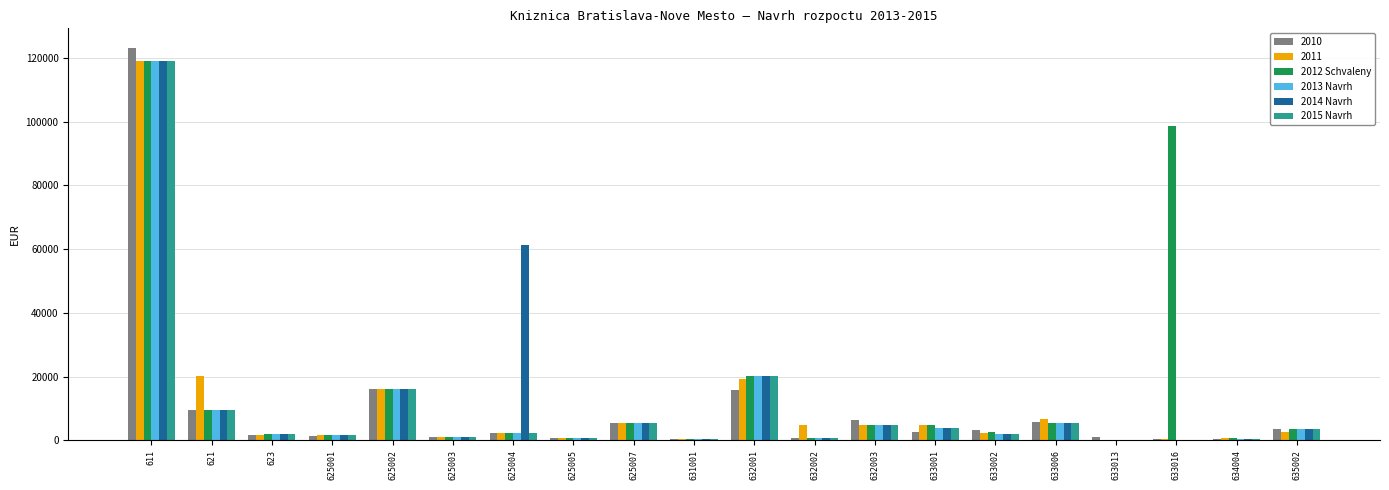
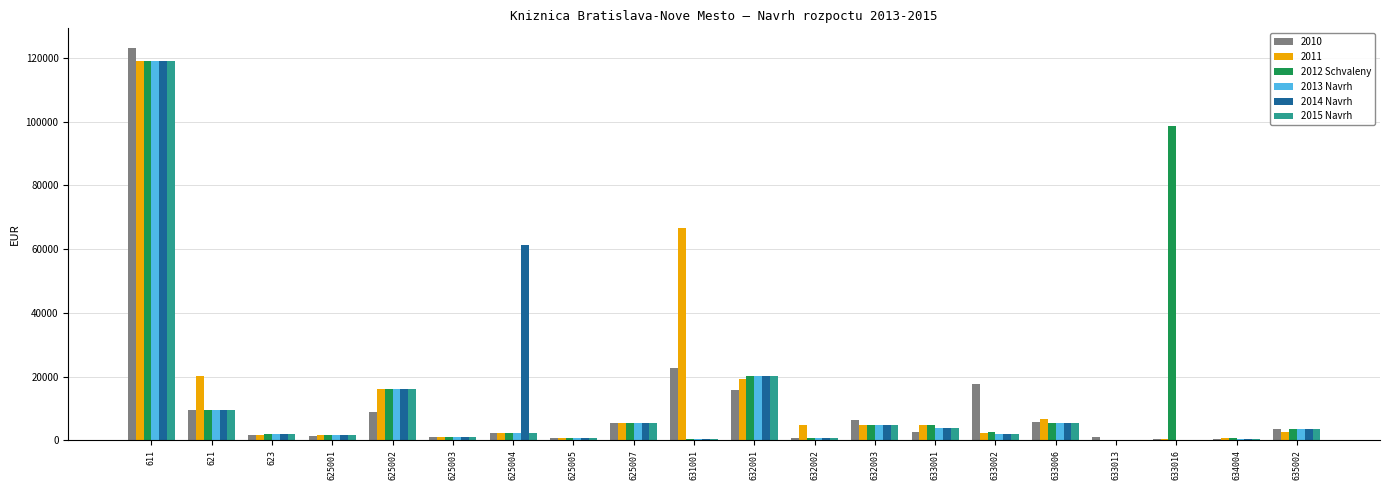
2010, 625002: 16000 -> 9000
2010, 631001: 0 -> 23000
2011, 631001: 0 -> 67000
2010, 633002: 3000 -> 18000
